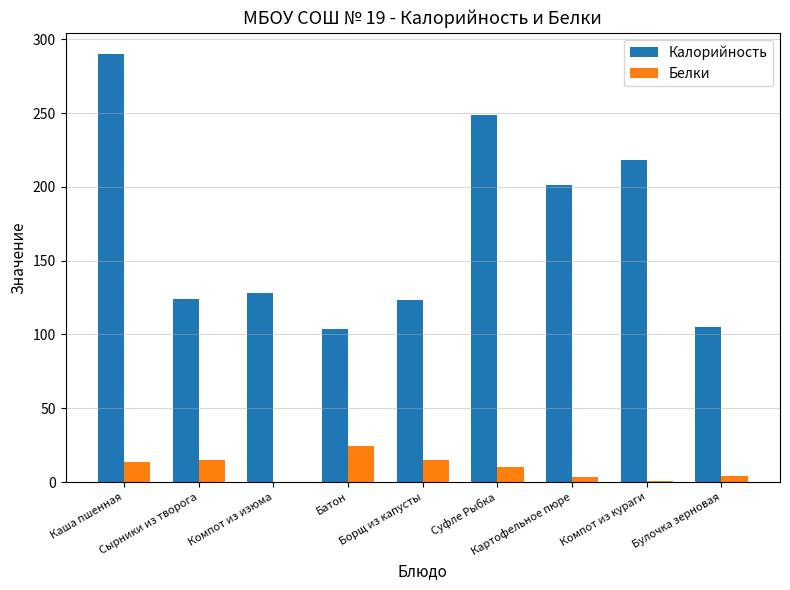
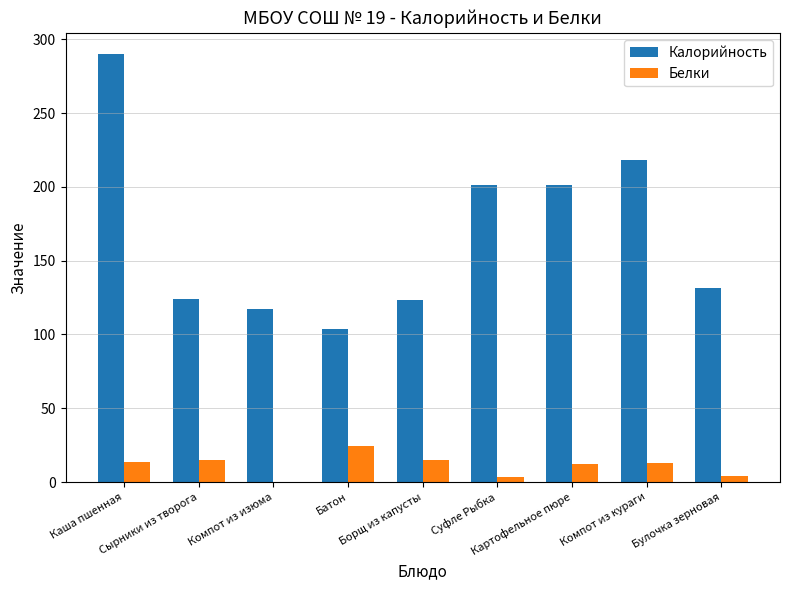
Калорийность, Компот из изюма: 128 -> 117
Калорийность, Суфле Рыбка: 249 -> 202
Белки, Суфле Рыбка: 10 -> 3
Белки, Картофельное пюре: 3 -> 13
Белки, Компот из кураги: 1 -> 13
Калорийность, Булочка зерновая: 105 -> 132
